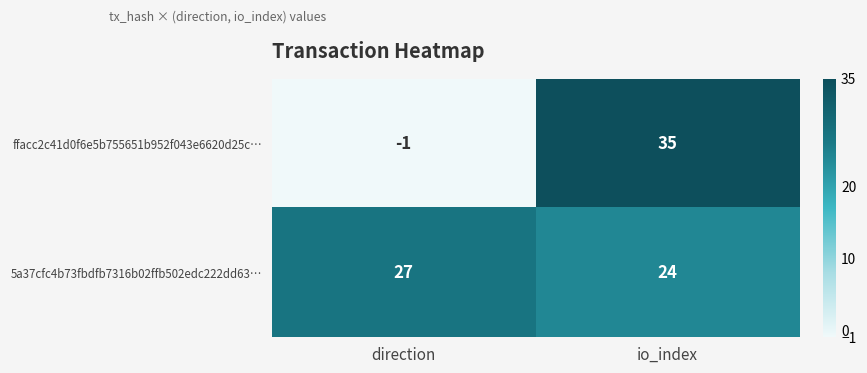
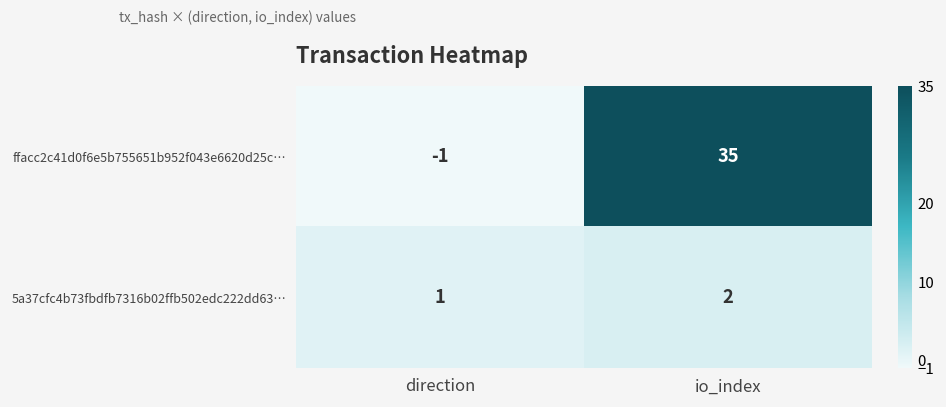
5a37cfc4b73fbdfb7316b02ffb502edc222dd63…, direction: 27 -> 1
5a37cfc4b73fbdfb7316b02ffb502edc222dd63…, io_index: 24 -> 2
